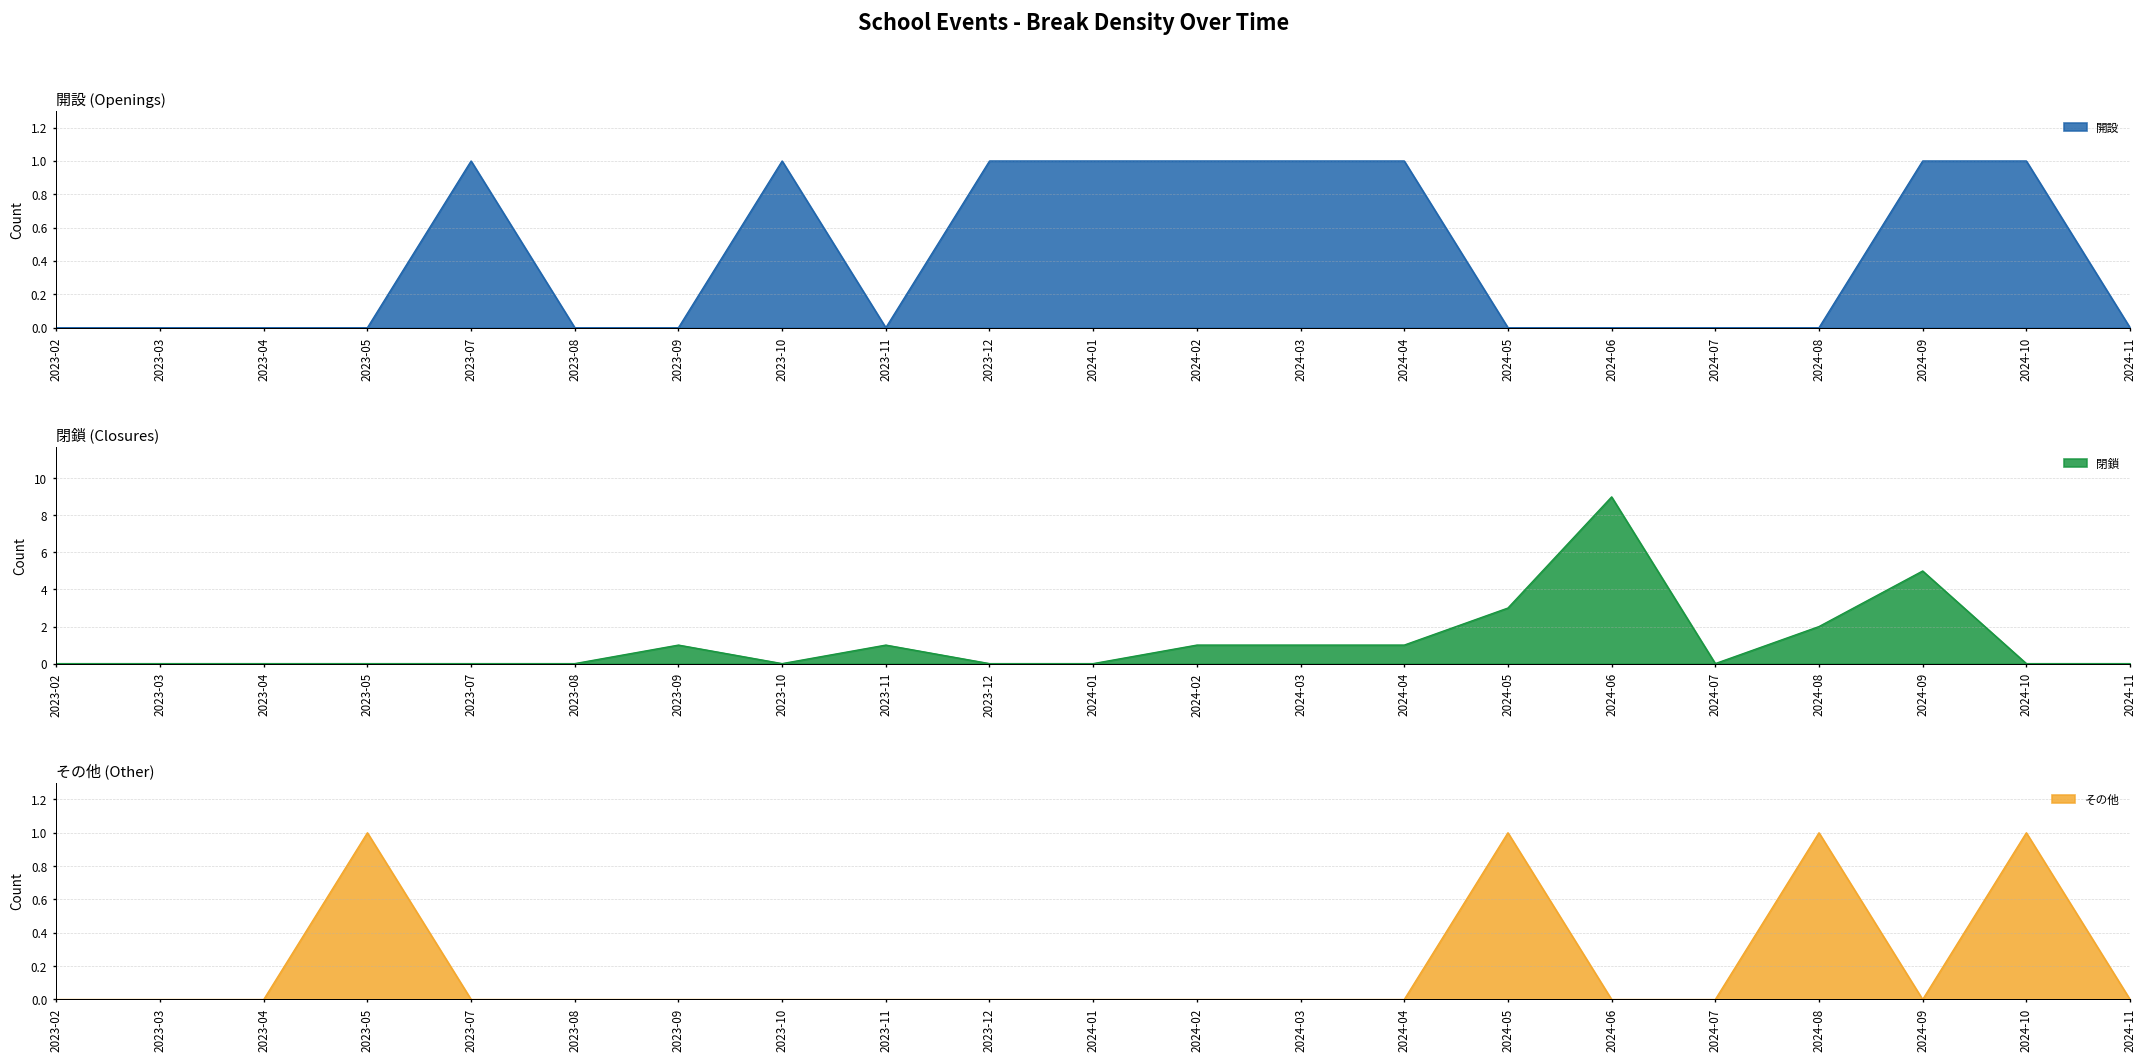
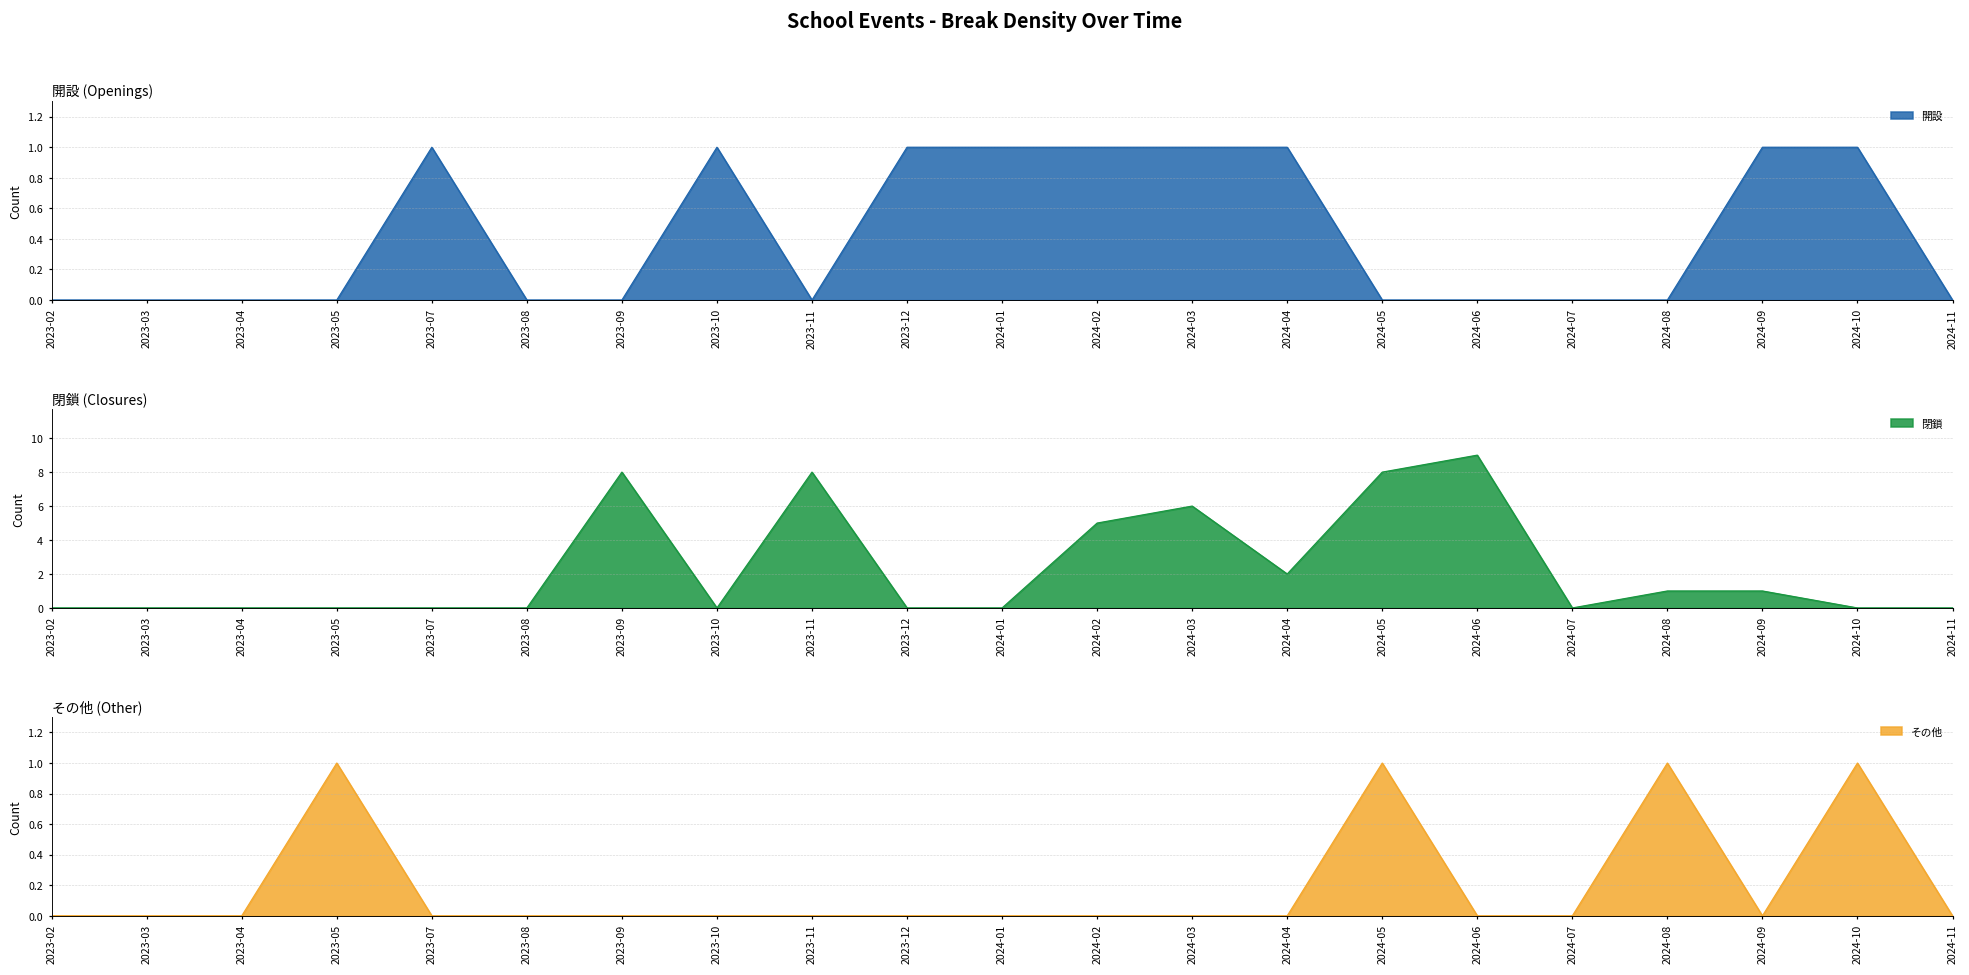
閉鎖 (Closures), 2023-09: 1 -> 8
閉鎖 (Closures), 2023-11: 1 -> 8
閉鎖 (Closures), 2024-02: 1 -> 5
閉鎖 (Closures), 2024-03: 1 -> 6
閉鎖 (Closures), 2024-04: 1 -> 2
閉鎖 (Closures), 2024-05: 3 -> 8
閉鎖 (Closures), 2024-08: 2 -> 1
閉鎖 (Closures), 2024-09: 5 -> 1
